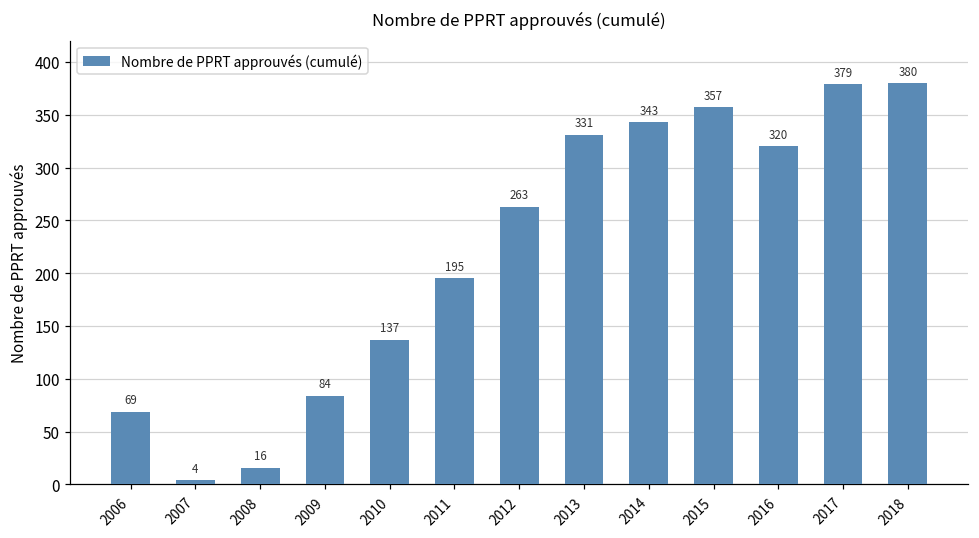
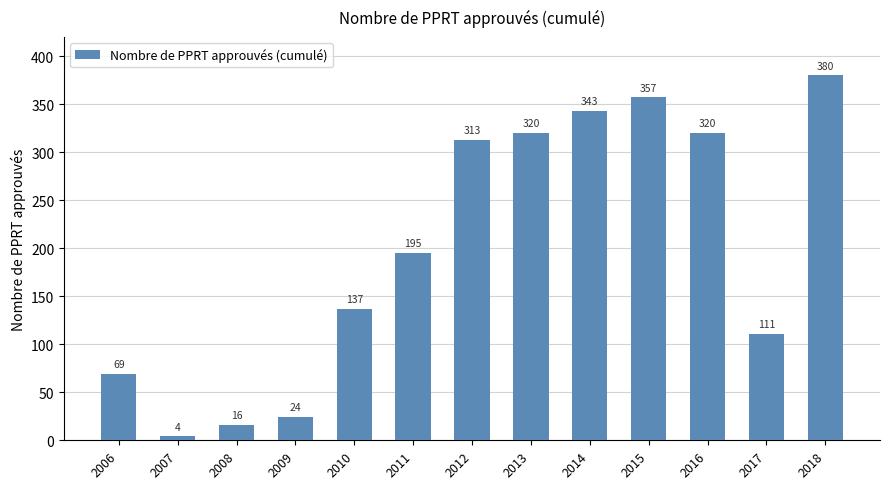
2009: 84 -> 24
2012: 263 -> 313
2013: 331 -> 320
2017: 379 -> 111
